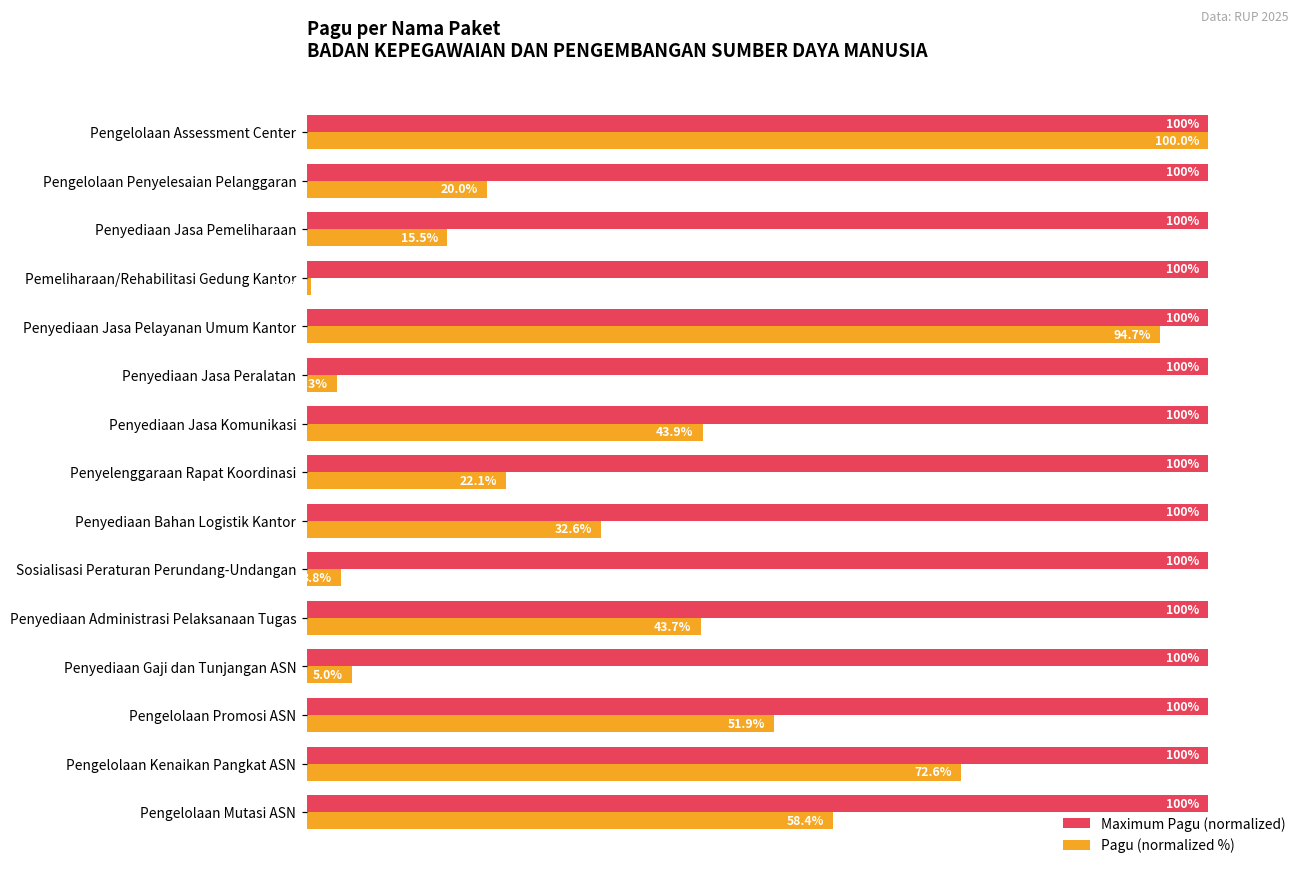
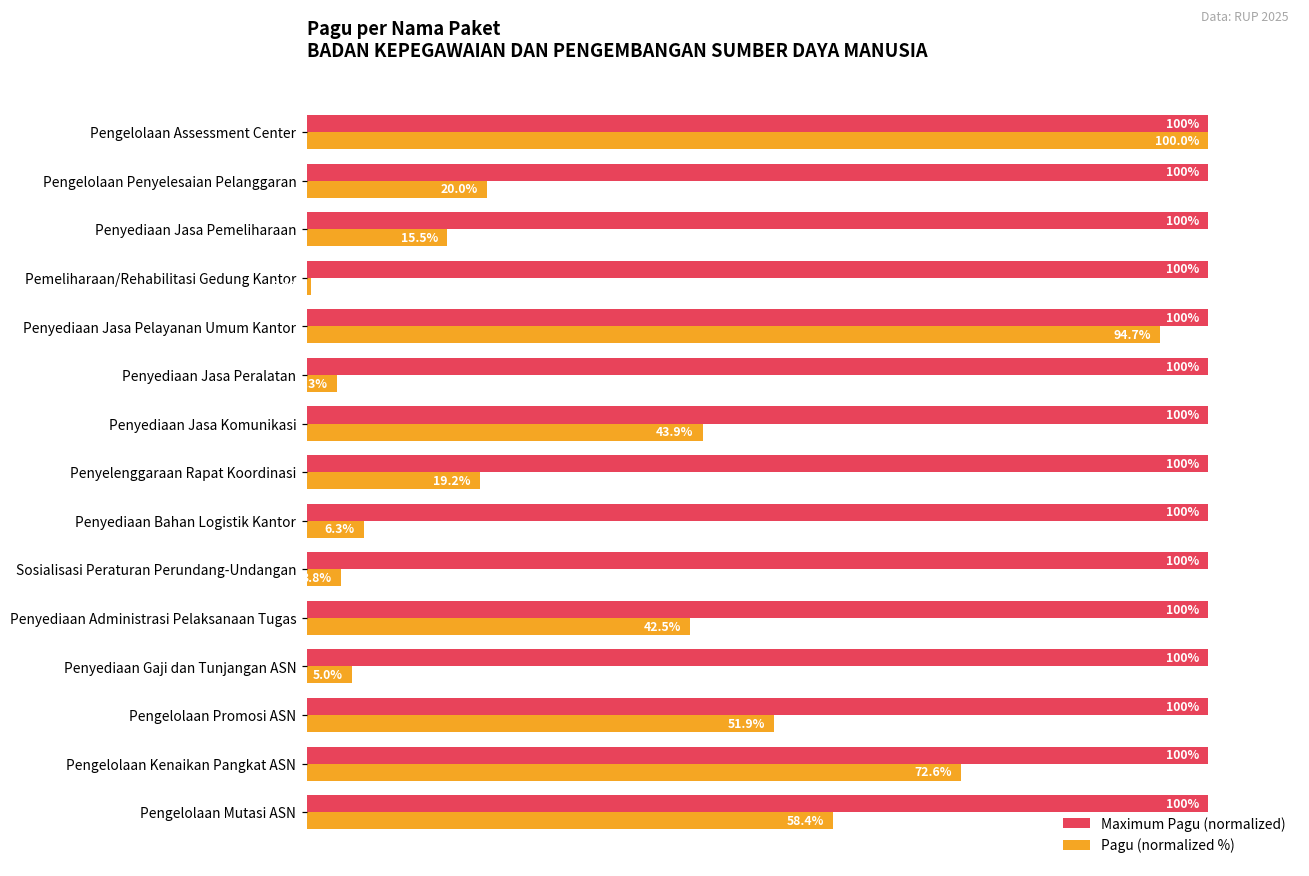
Pagu (normalized %), Penyelenggaraan Rapat Koordinasi: 22.1% -> 19.2%
Pagu (normalized %), Penyediaan Bahan Logistik Kantor: 32.6% -> 6.3%
Pagu (normalized %), Penyediaan Administrasi Pelaksanaan Tugas: 43.7% -> 42.5%
